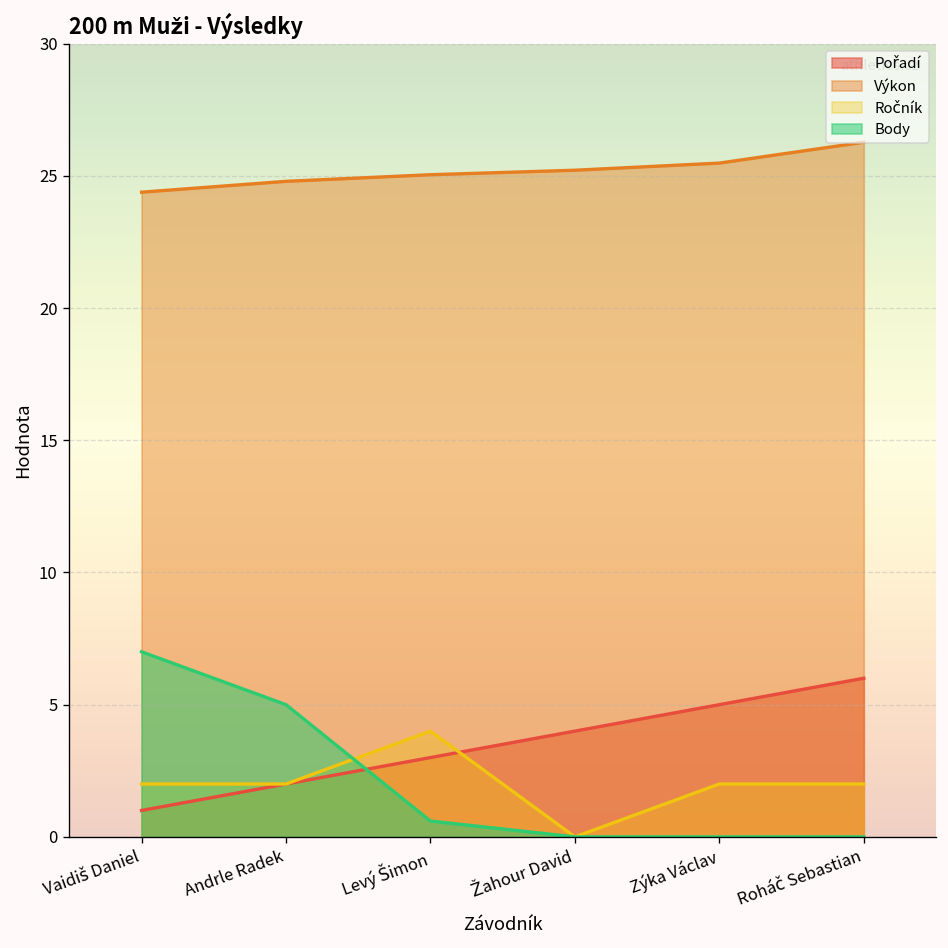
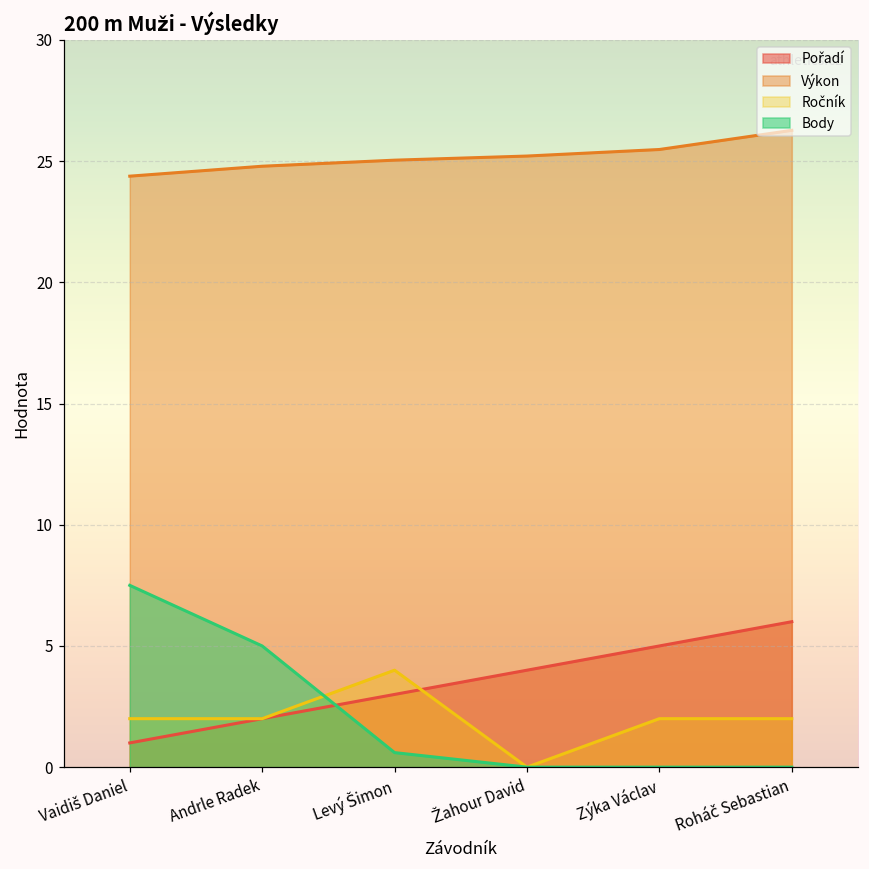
Body, Vaidiš Daniel: 7.0 -> 7.5
